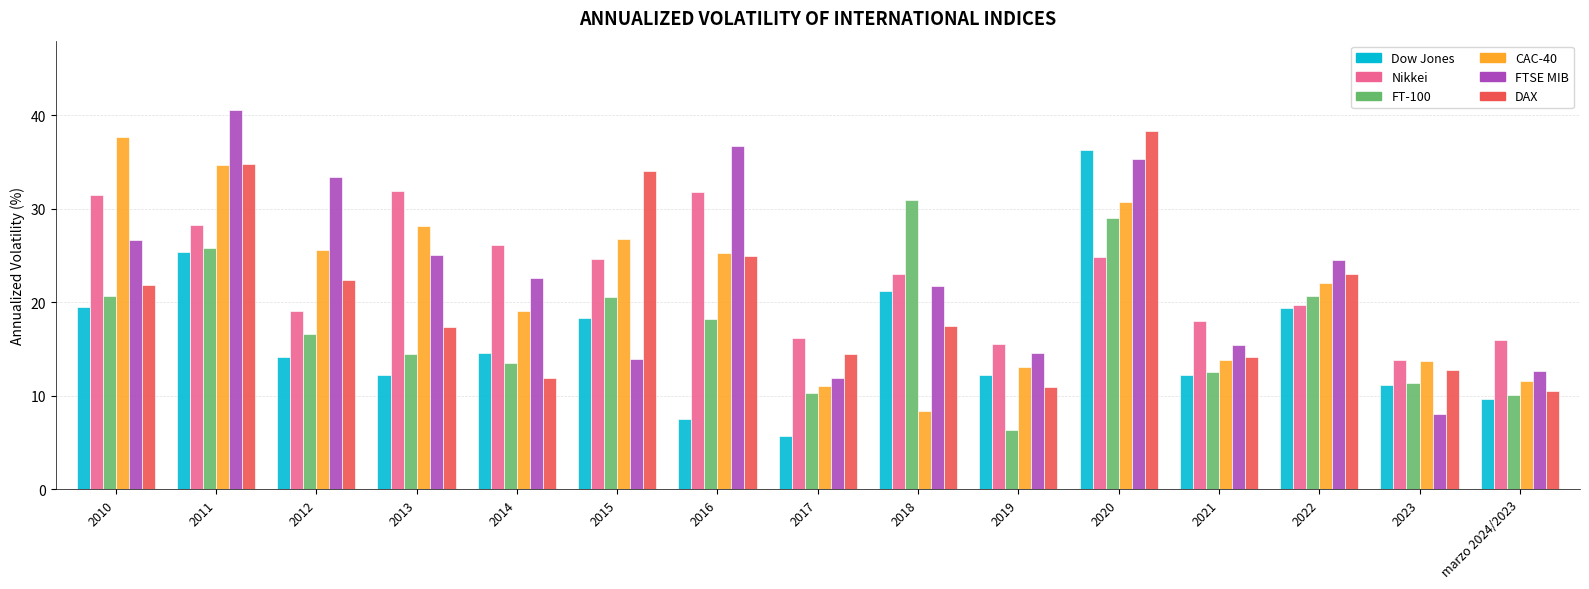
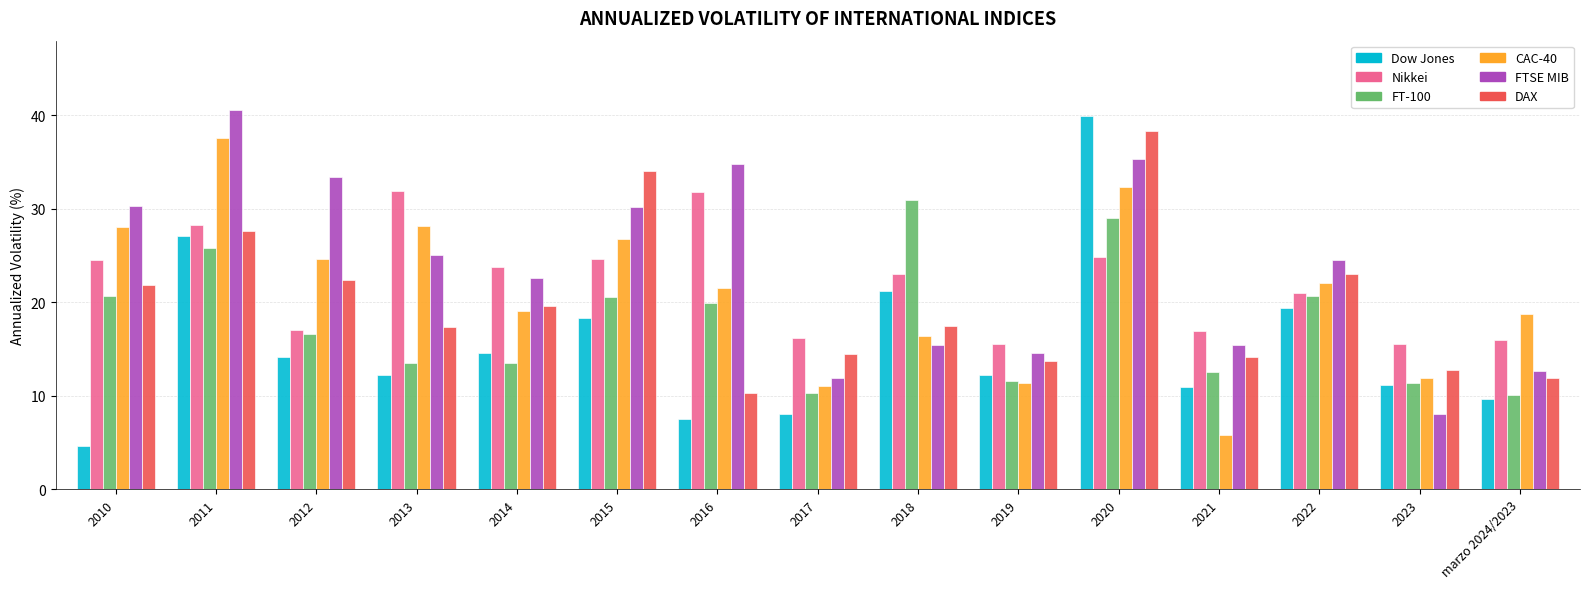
Dow Jones, 2010: 19 -> 5
Nikkei, 2010: 32 -> 24
CAC-40, 2010: 38 -> 28
FTSE MIB, 2010: 27 -> 30
Dow Jones, 2011: 25 -> 27
CAC-40, 2011: 35 -> 38
DAX, 2011: 35 -> 28
Nikkei, 2012: 19 -> 17
CAC-40, 2012: 26 -> 25
FT-100, 2013: 14 -> 13
Nikkei, 2014: 26 -> 24
DAX, 2014: 12 -> 20
FTSE MIB, 2015: 14 -> 30
FT-100, 2016: 18 -> 20
CAC-40, 2016: 25 -> 22
FTSE MIB, 2016: 37 -> 35
DAX, 2016: 25 -> 10
Dow Jones, 2017: 6 -> 8
CAC-40, 2018: 8 -> 16
FTSE MIB, 2018: 22 -> 15
FT-100, 2019: 6 -> 12
CAC-40, 2019: 13 -> 11
DAX, 2019: 11 -> 14
Dow Jones, 2020: 36 -> 40
CAC-40, 2020: 31 -> 32
Dow Jones, 2021: 12 -> 11
Nikkei, 2021: 18 -> 17
CAC-40, 2021: 14 -> 6
Nikkei, 2022: 20 -> 21
Nikkei, 2023: 14 -> 16
CAC-40, 2023: 14 -> 12
CAC-40, marzo 2024/2023: 12 -> 19
DAX, marzo 2024/2023: 11 -> 12
